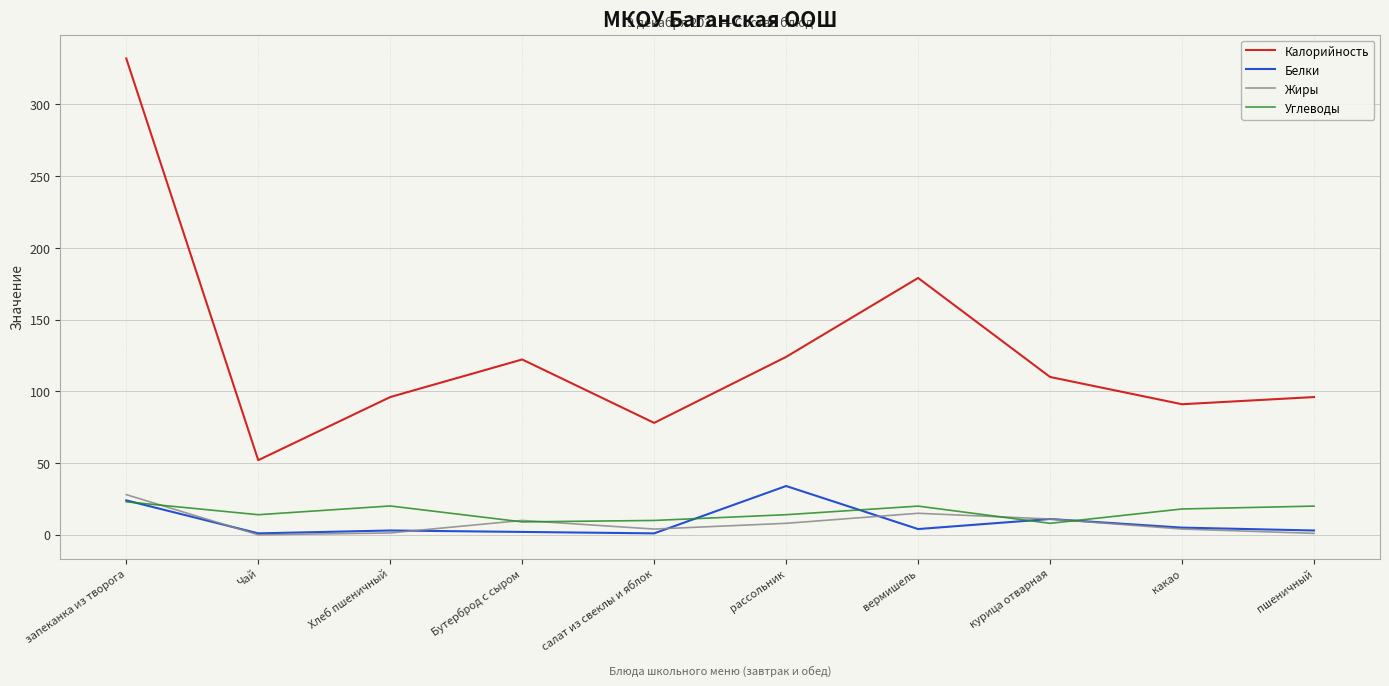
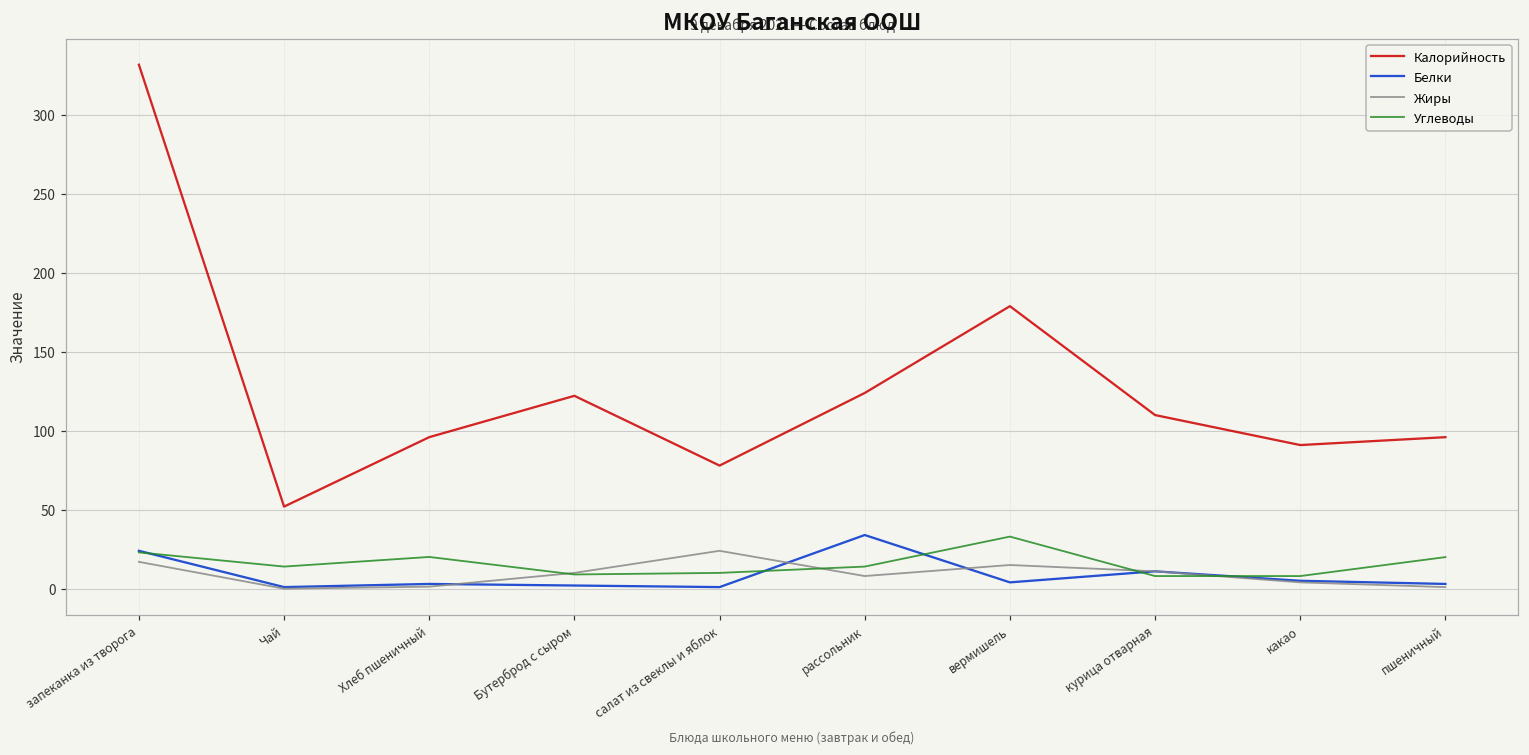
Жиры, запеканка из творога: 28 -> 17
Жиры, салат из свеклы и яблок: 4 -> 24
Углеводы, вермишель: 20 -> 33
Углеводы, какао: 18 -> 8
